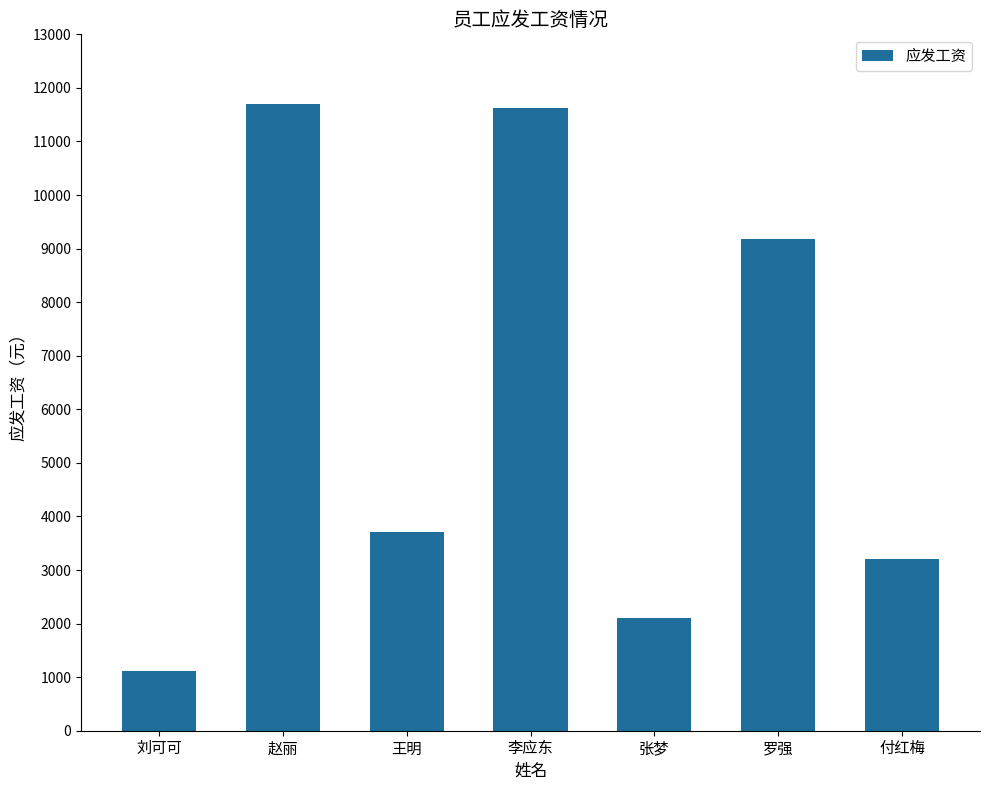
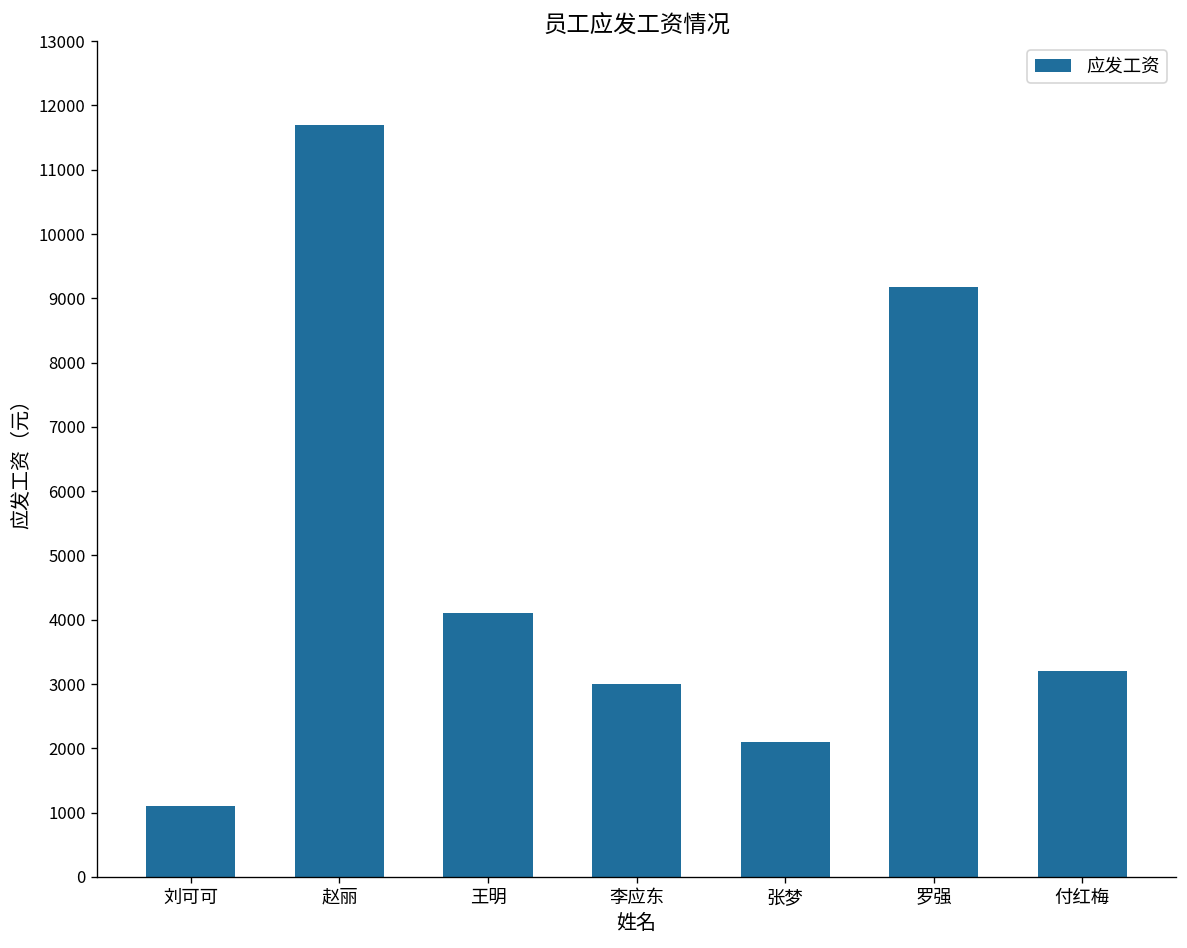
王明: 3700 -> 4100
李应东: 11600 -> 3000
